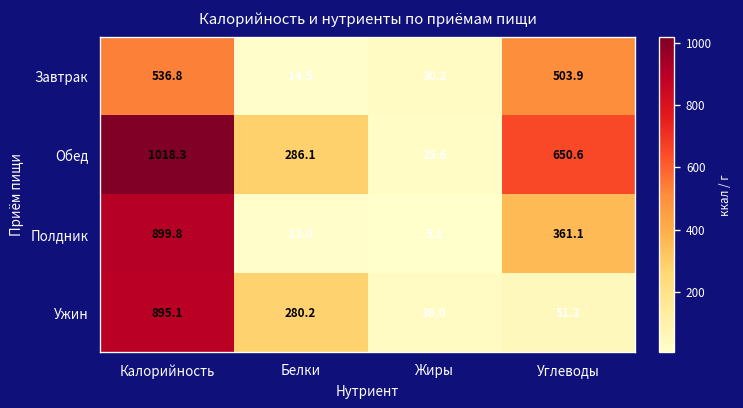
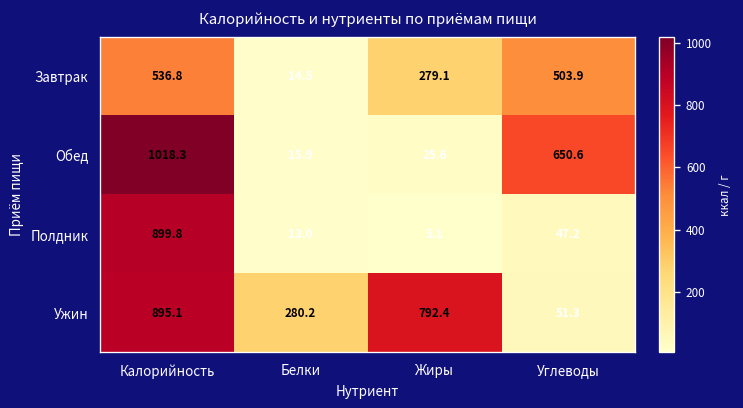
Завтрак, Жиры: 30.2 -> 279.1
Обед, Белки: 286.1 -> 15.9
Полдник, Углеводы: 361.1 -> 47.2
Ужин, Жиры: 36.0 -> 792.4
